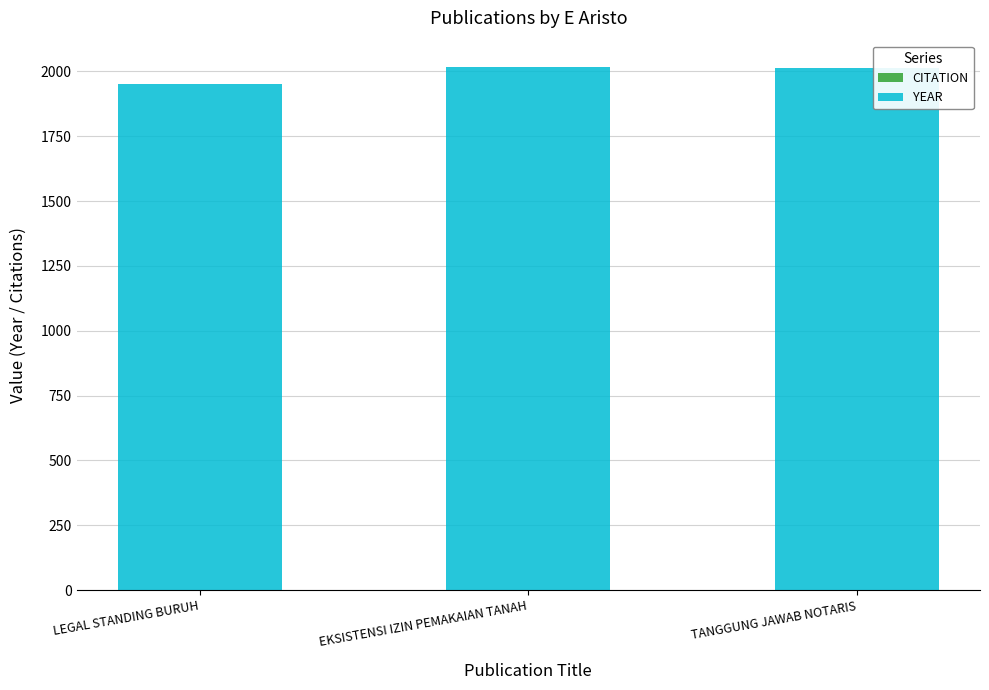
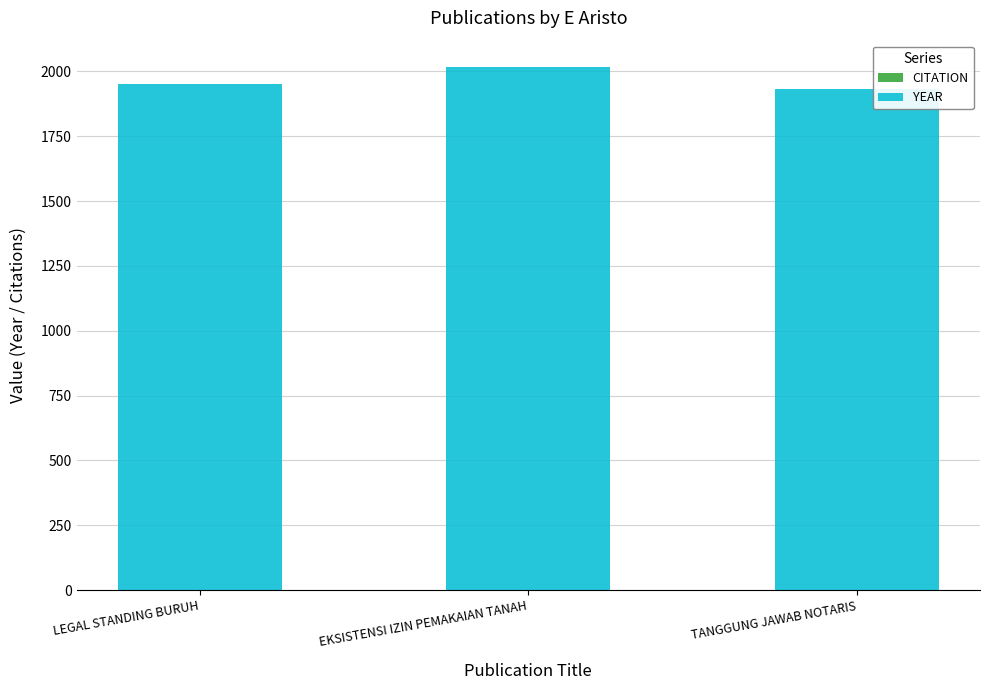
YEAR, TANGGUNG JAWAB NOTARIS: 2020 -> 1930
